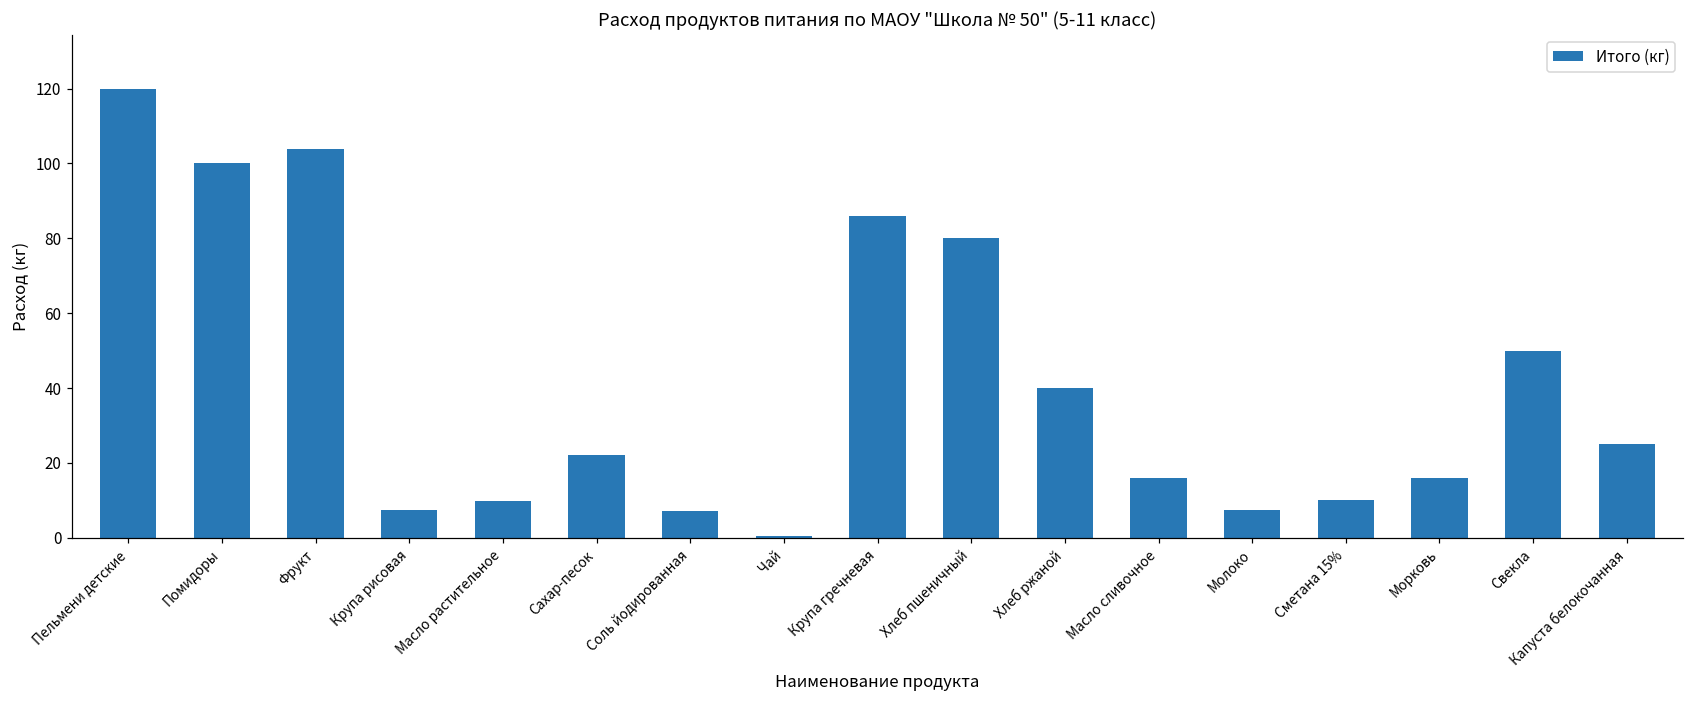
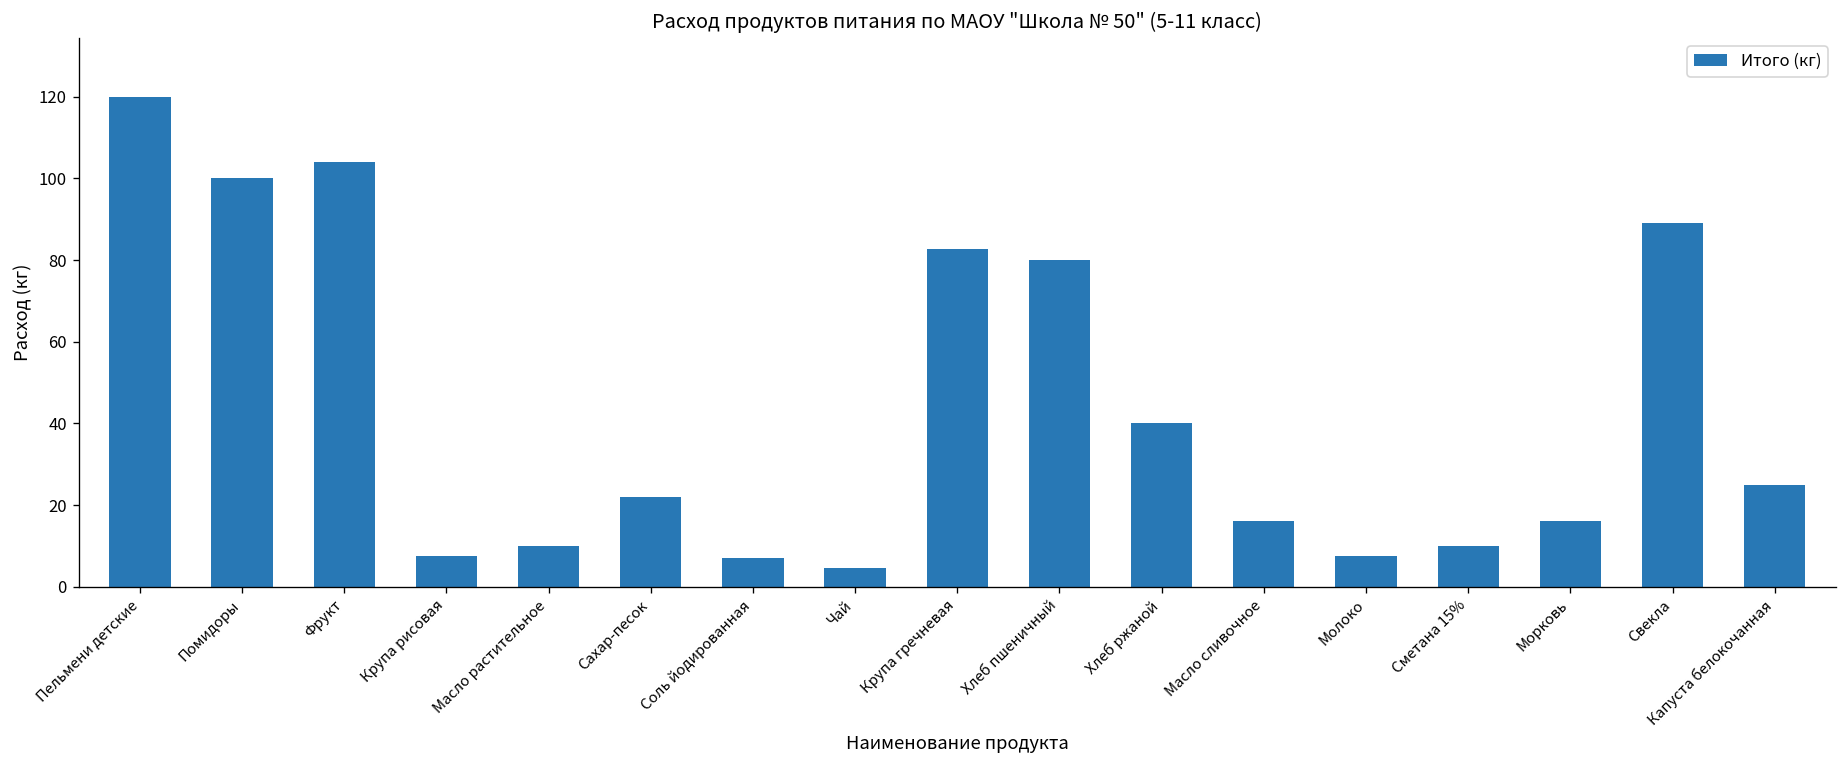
Чай: 1 -> 5
Крупа гречневая: 86 -> 83
Свекла: 50 -> 89
